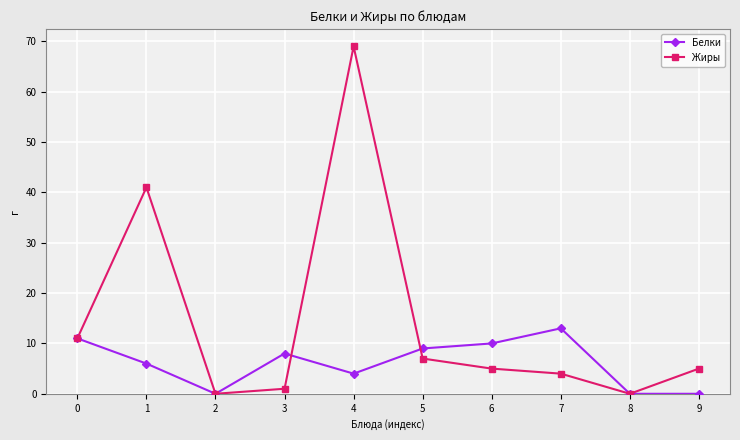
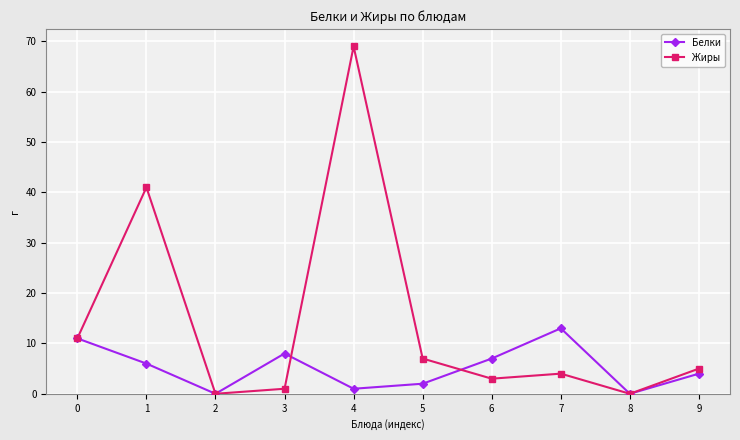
Белки, 4: 4 -> 1
Белки, 5: 9 -> 2
Белки, 6: 10 -> 7
Жиры, 6: 5 -> 3
Белки, 9: 0 -> 4
